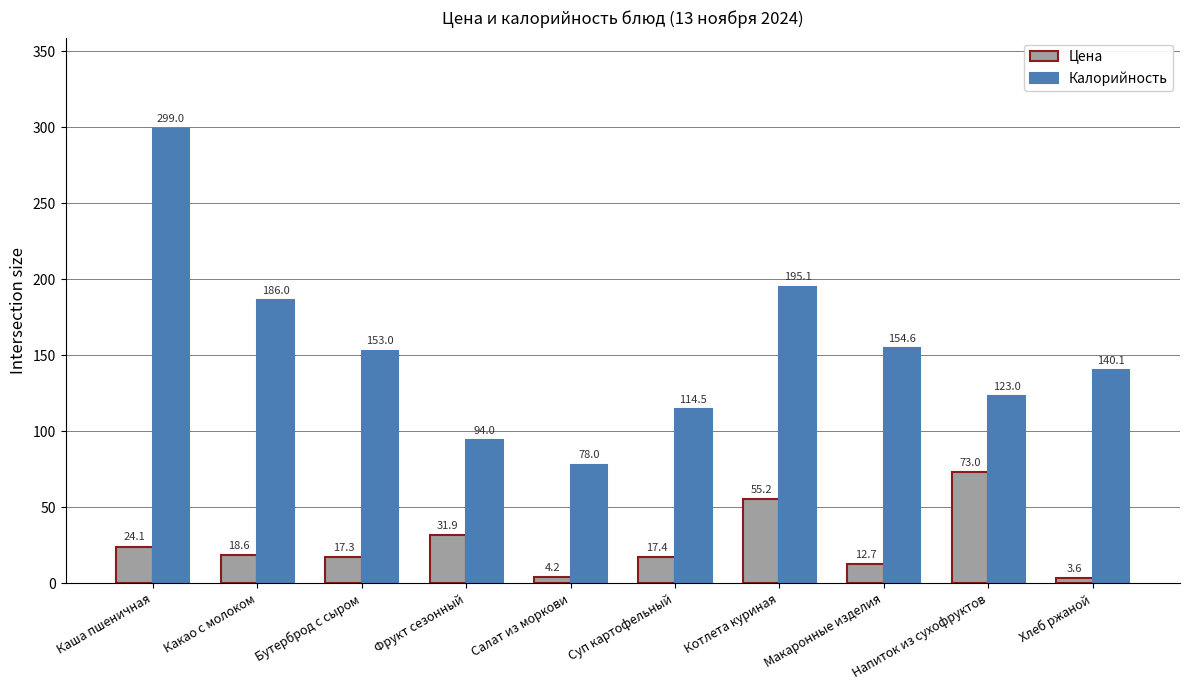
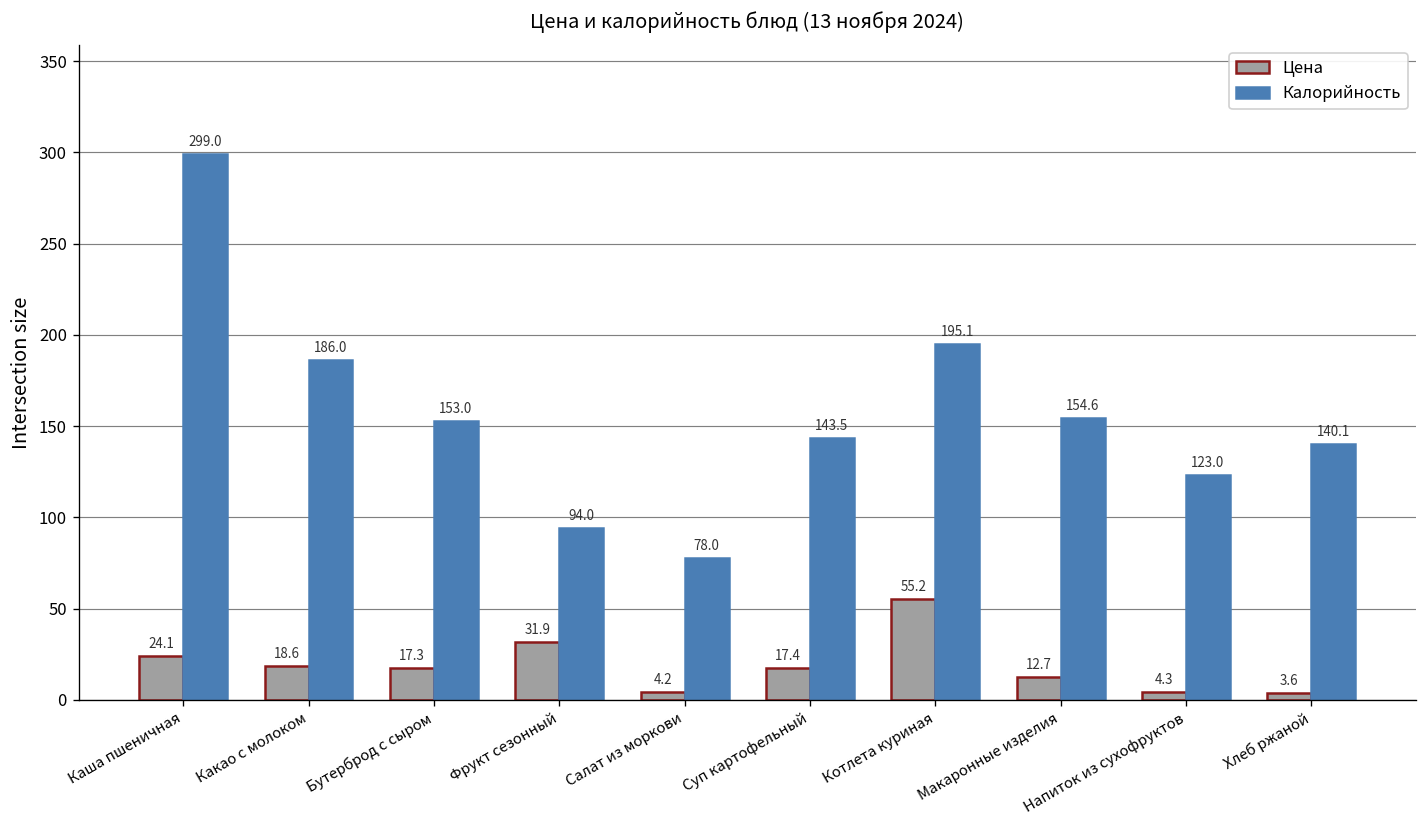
Калорийность, Суп картофельный: 114.5 -> 143.5
Цена, Напиток из сухофруктов: 73.0 -> 4.3
